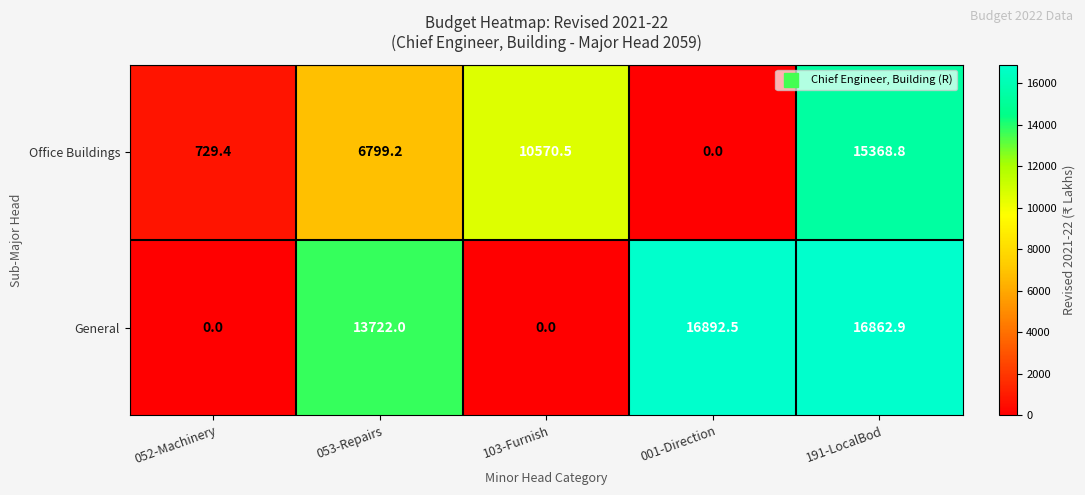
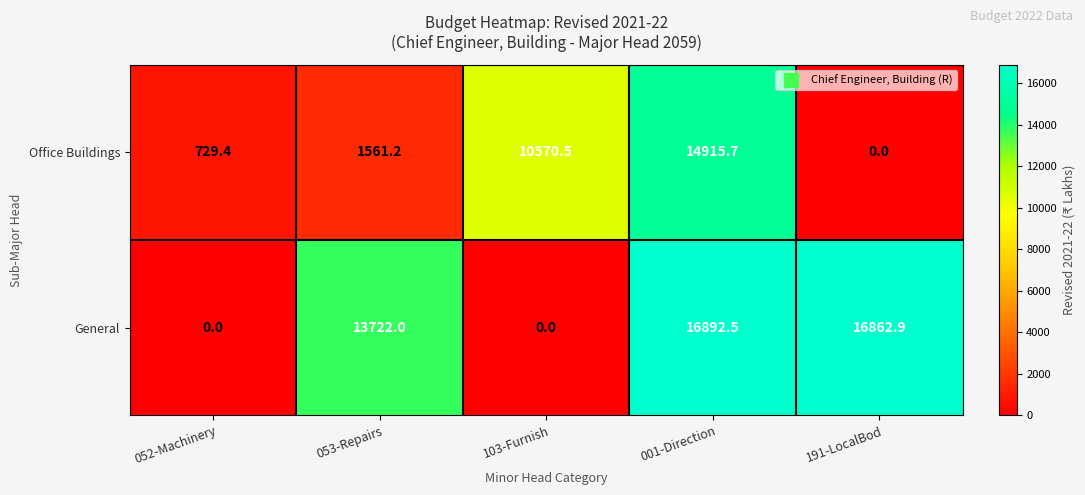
Office Buildings, 053-Repairs: 6799.2 -> 1561.2
Office Buildings, 001-Direction: 0.0 -> 14915.7
Office Buildings, 191-LocalBod: 15368.8 -> 0.0
